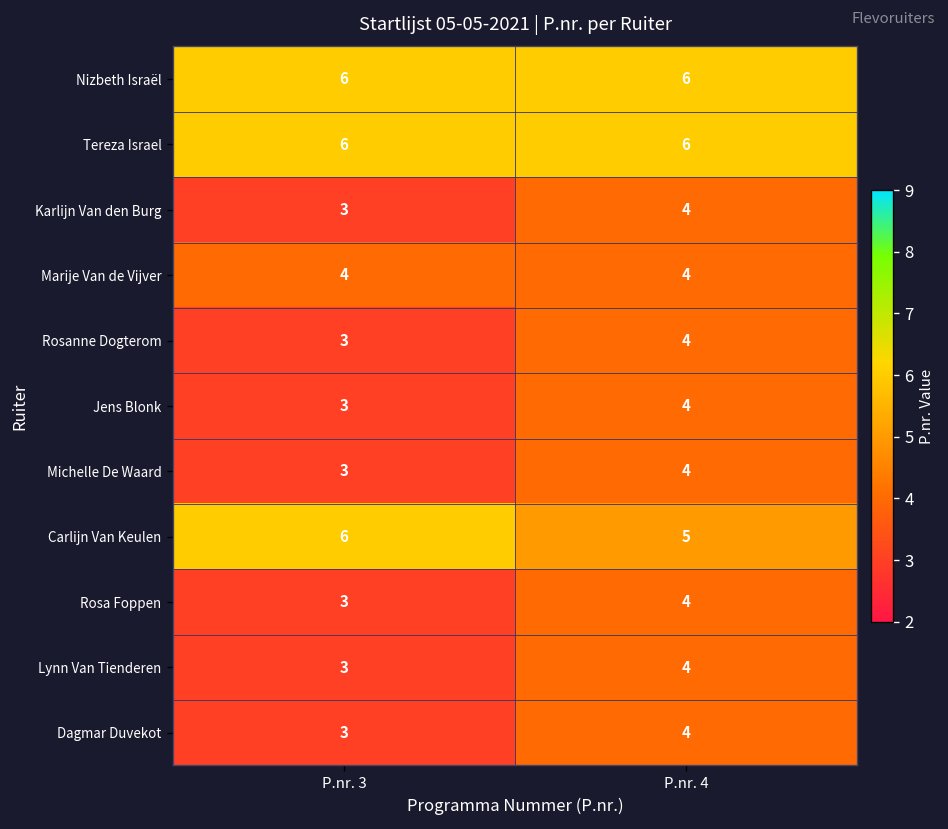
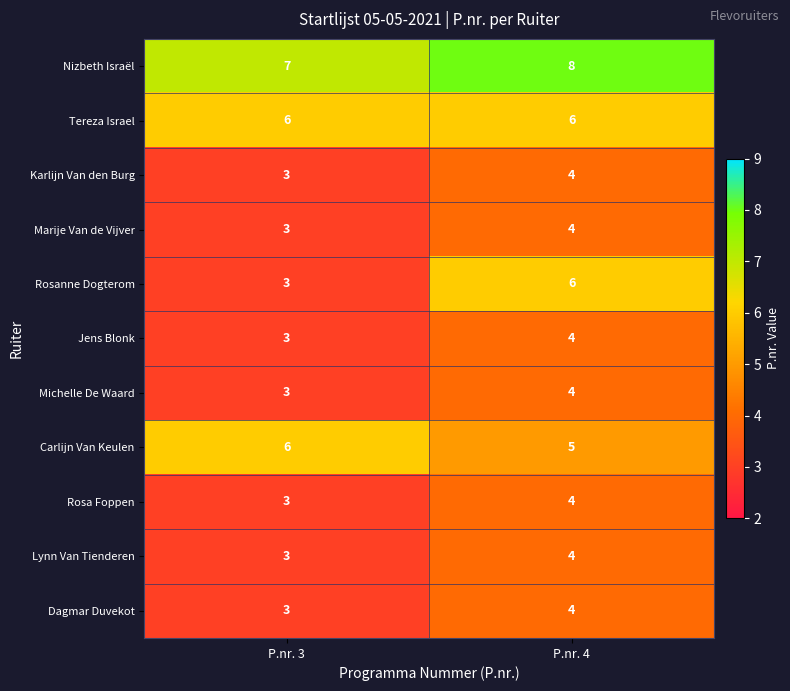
Nizbeth Israël, P.nr. 3: 6 -> 7
Nizbeth Israël, P.nr. 4: 6 -> 8
Marije Van de Vijver, P.nr. 3: 4 -> 3
Rosanne Dogterom, P.nr. 4: 4 -> 6
